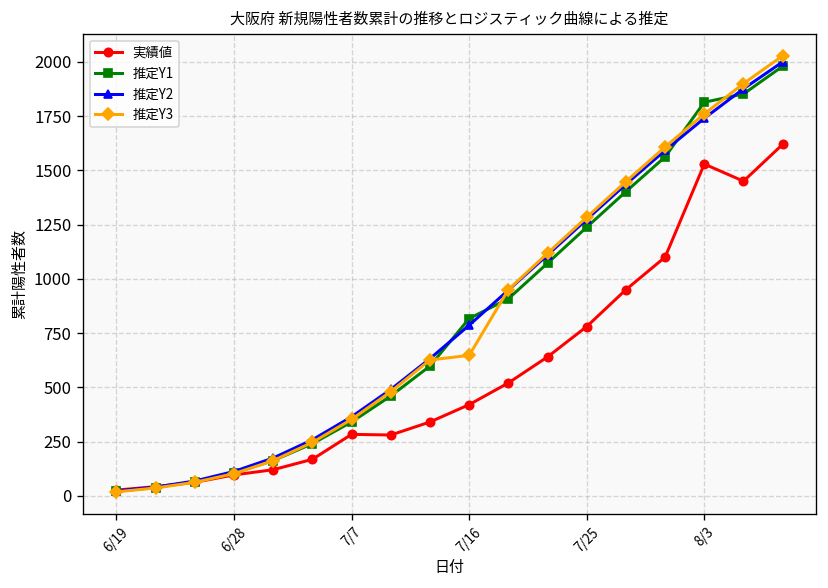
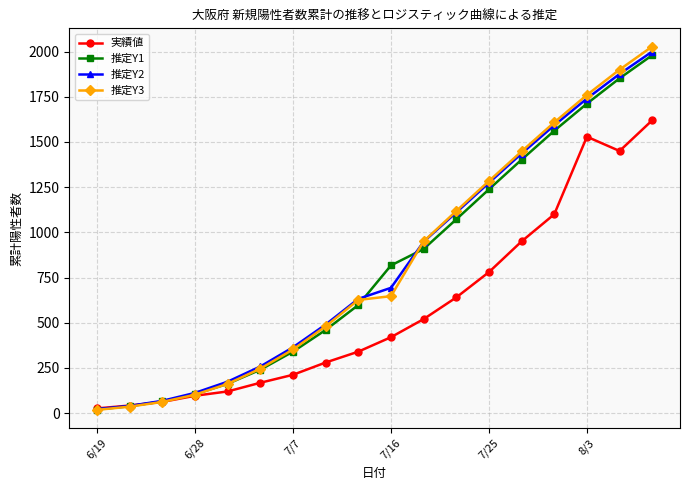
実績値, 7/7: 280 -> 210
推定Y2, 7/16: 790 -> 690
推定Y1, 8/3: 1810 -> 1710
